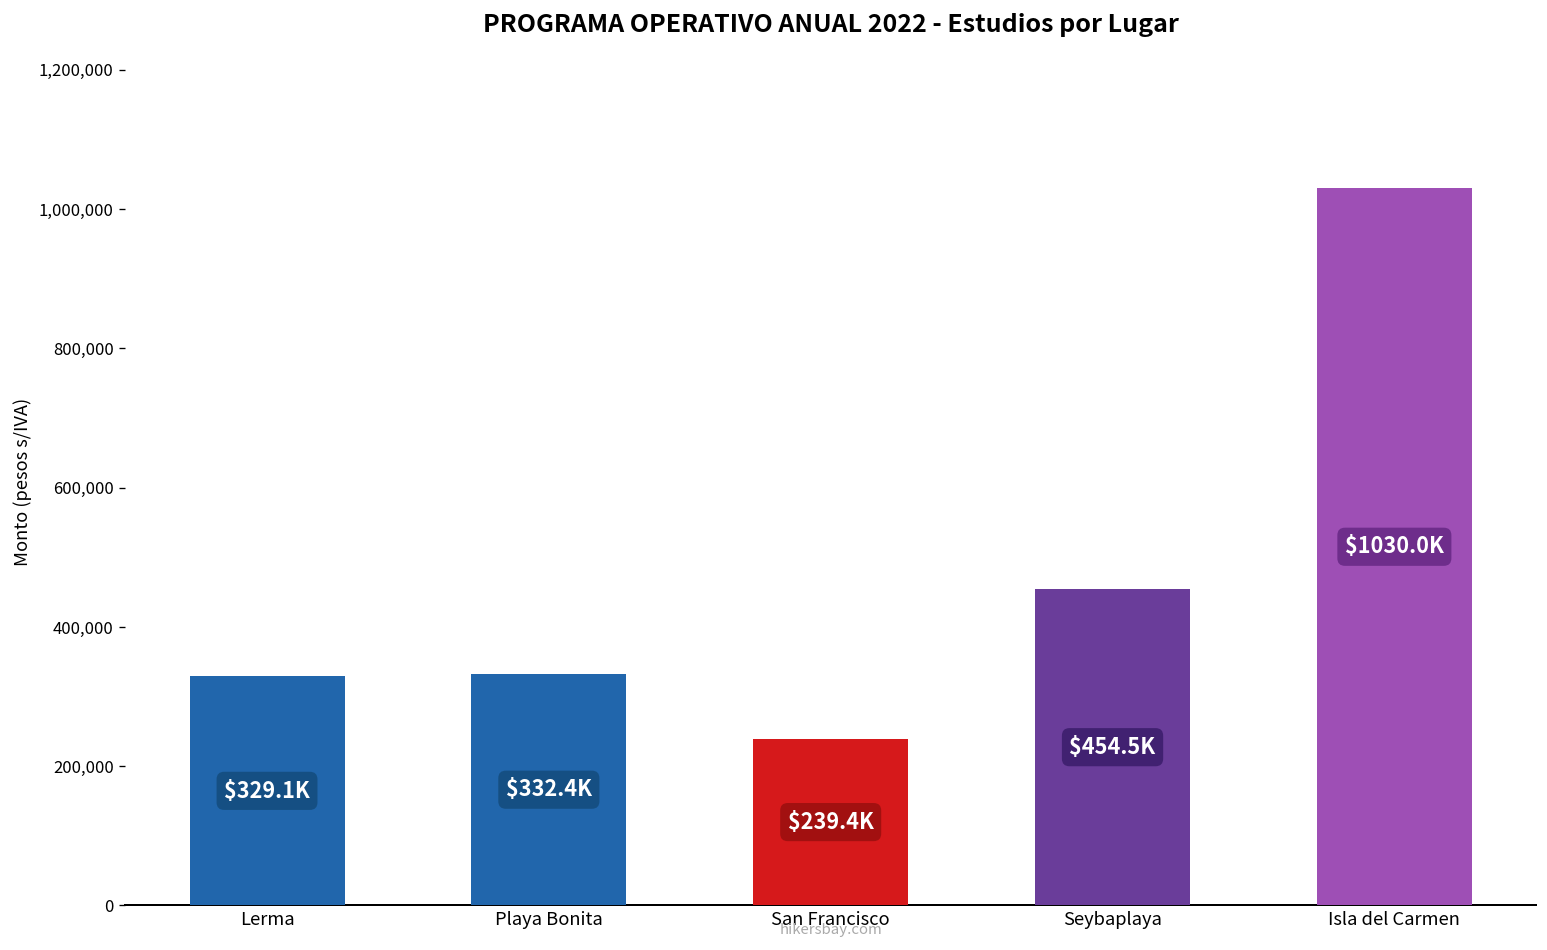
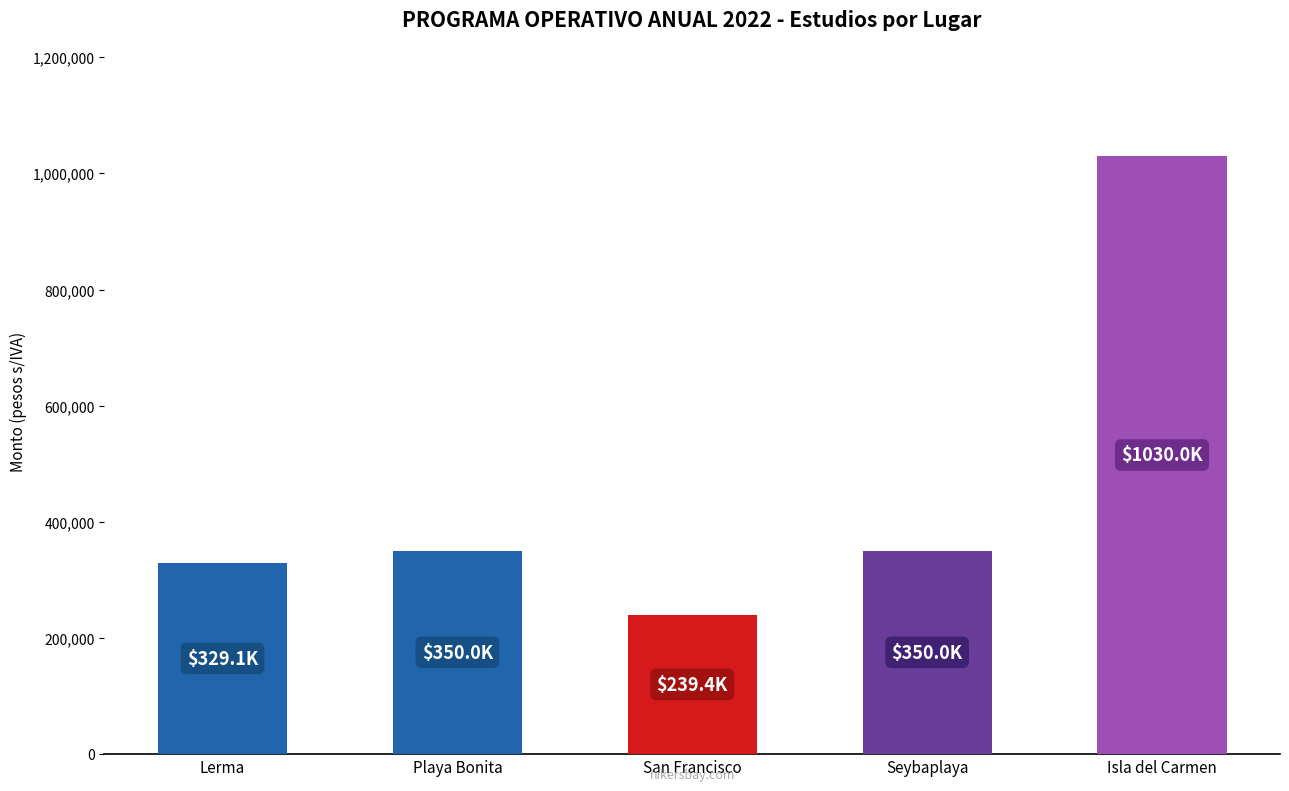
Playa Bonita: $332.4K -> $350.0K
Seybaplaya: $454.5K -> $350.0K
